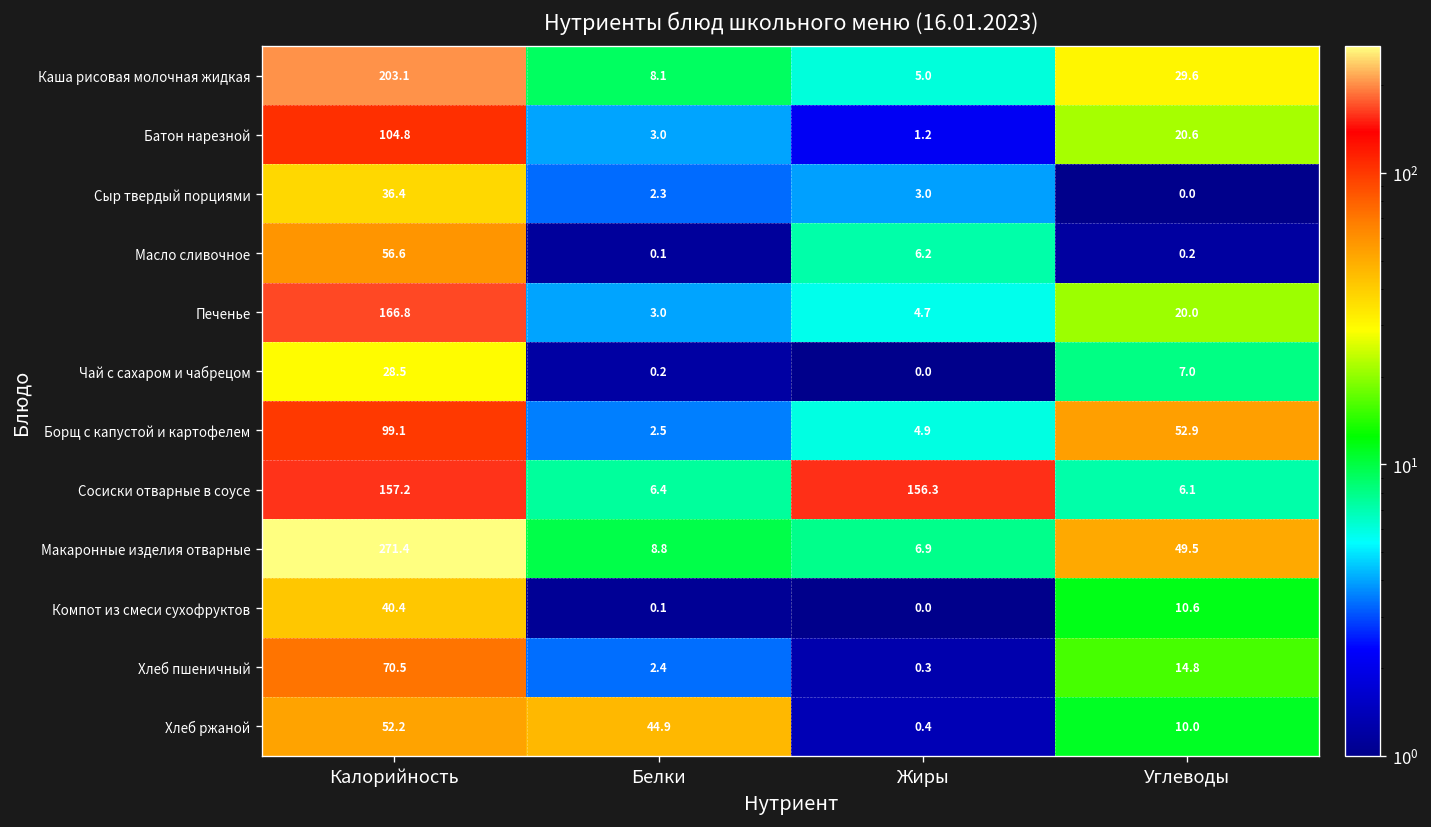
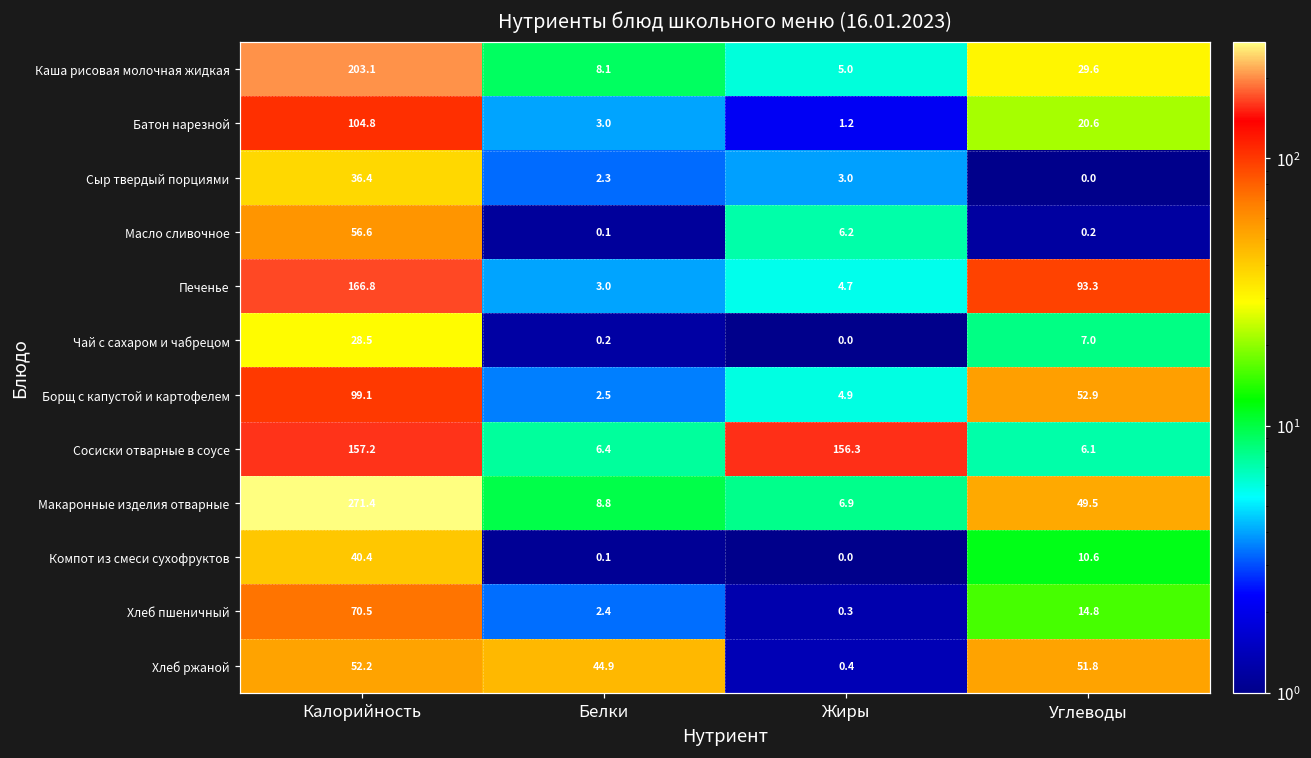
Печенье, Углеводы: 20.0 -> 93.3
Хлеб ржаной, Углеводы: 10.0 -> 51.8
